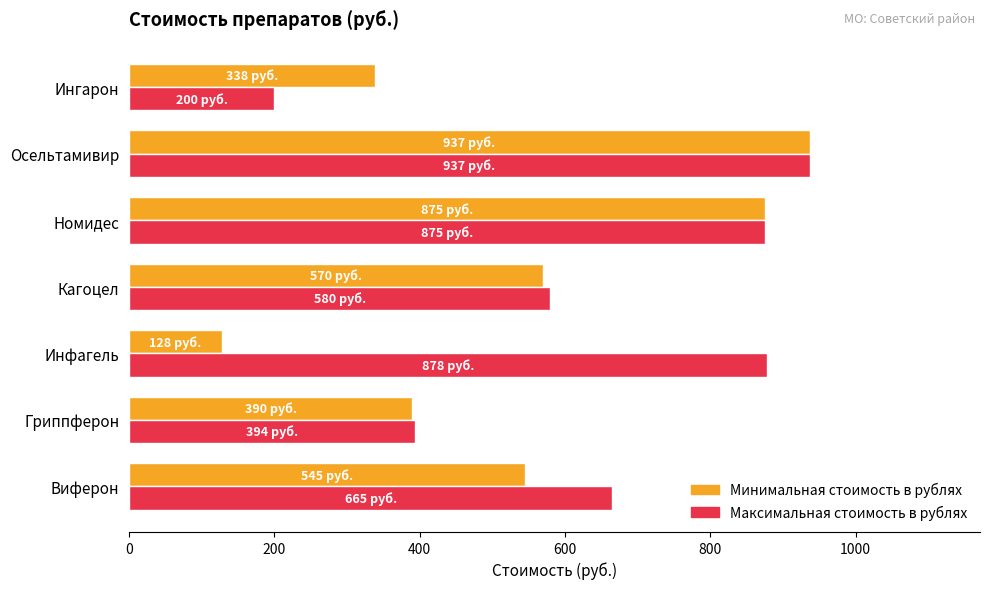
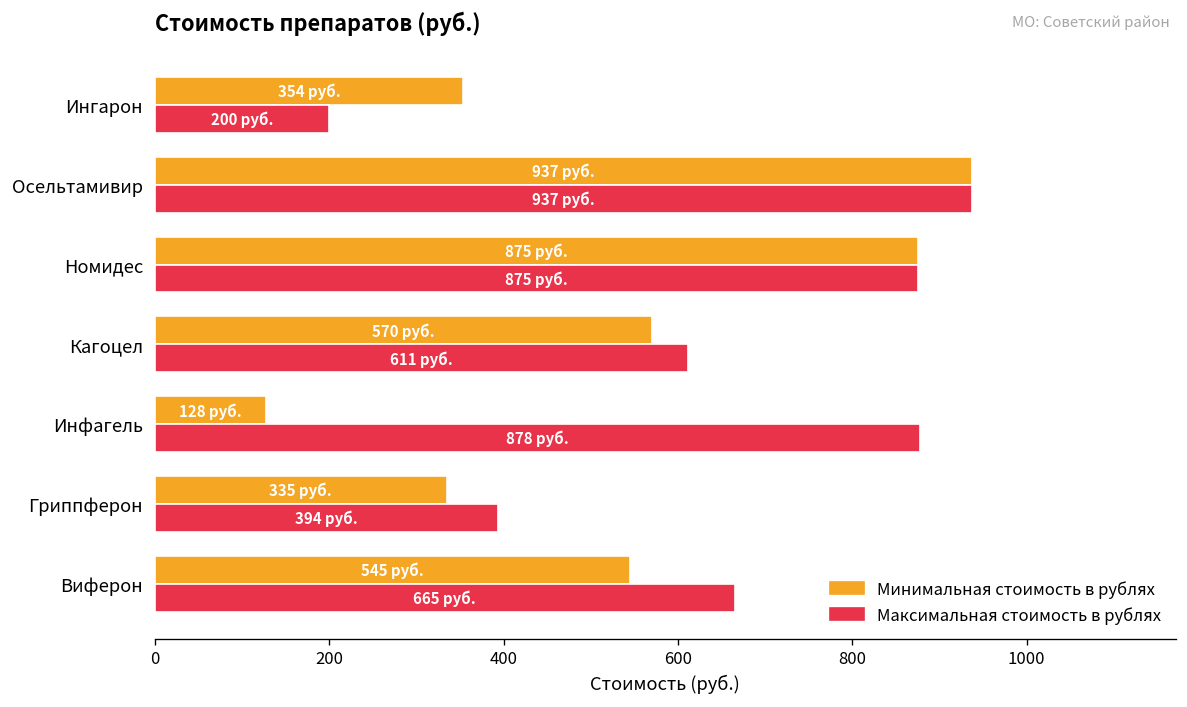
Минимальная стоимость в рублях, Ингарон: 338 -> 354
Максимальная стоимость в рублях, Кагоцел: 580 -> 611
Минимальная стоимость в рублях, Гриппферон: 390 -> 335
